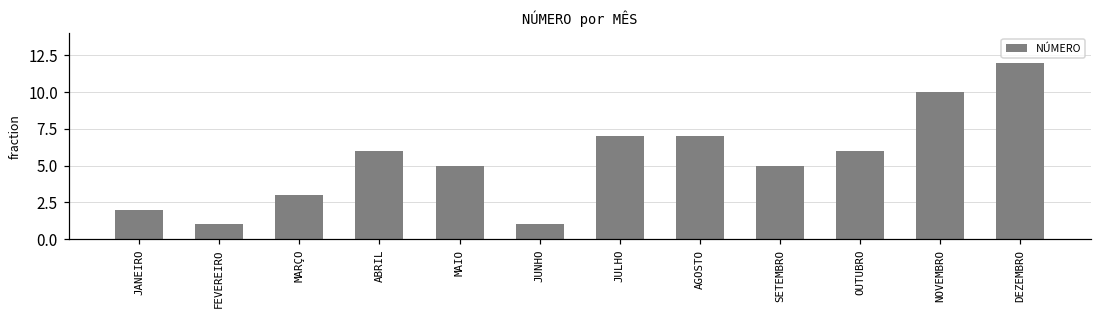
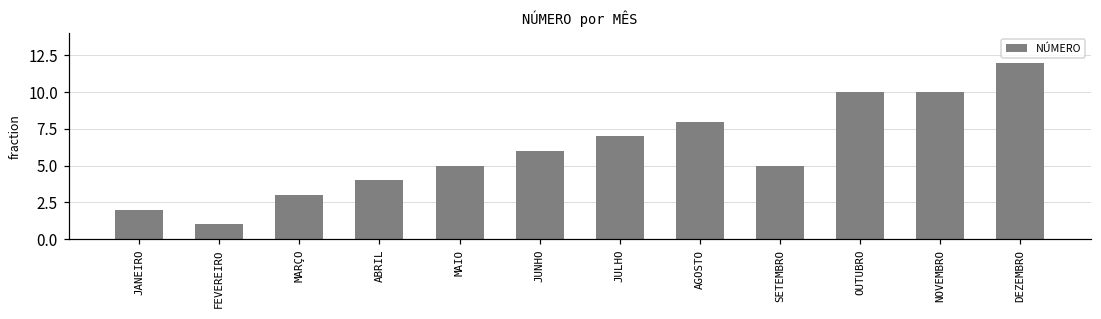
ABRIL: 6 -> 4
JUNHO: 1 -> 6
AGOSTO: 7 -> 8
OUTUBRO: 6 -> 10
